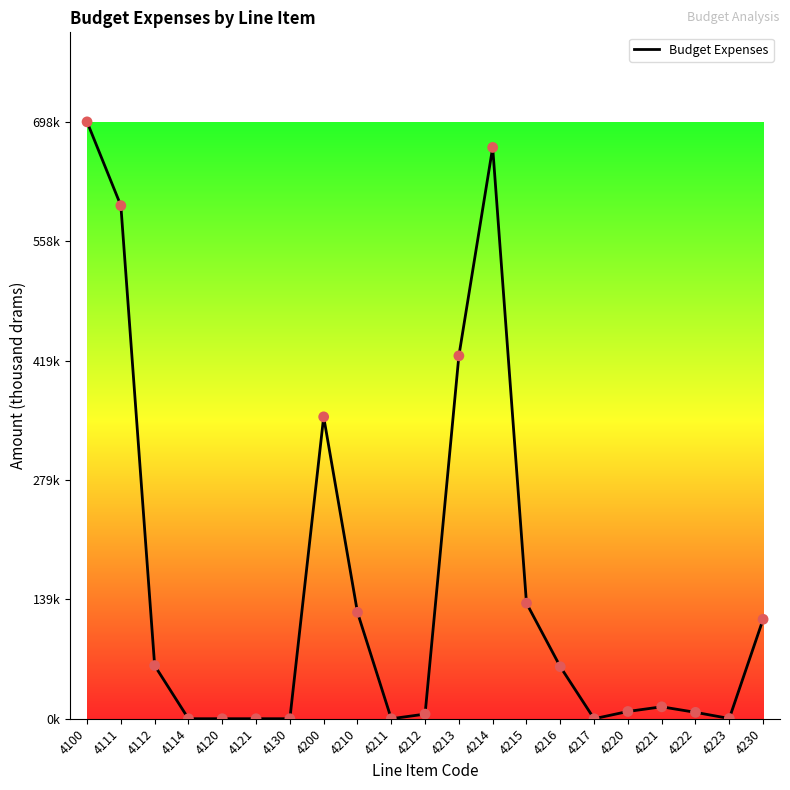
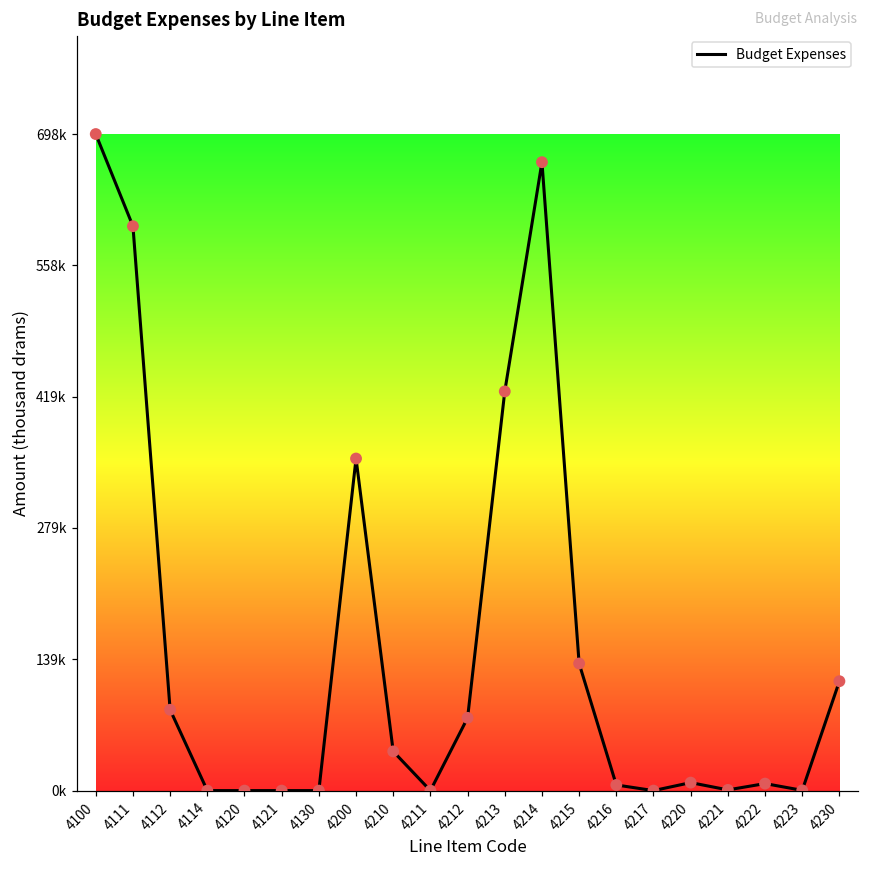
4112: 60000 -> 90000
4210: 120000 -> 40000
4212: 10000 -> 80000
4216: 60000 -> 10000
4221: 10000 -> 0
